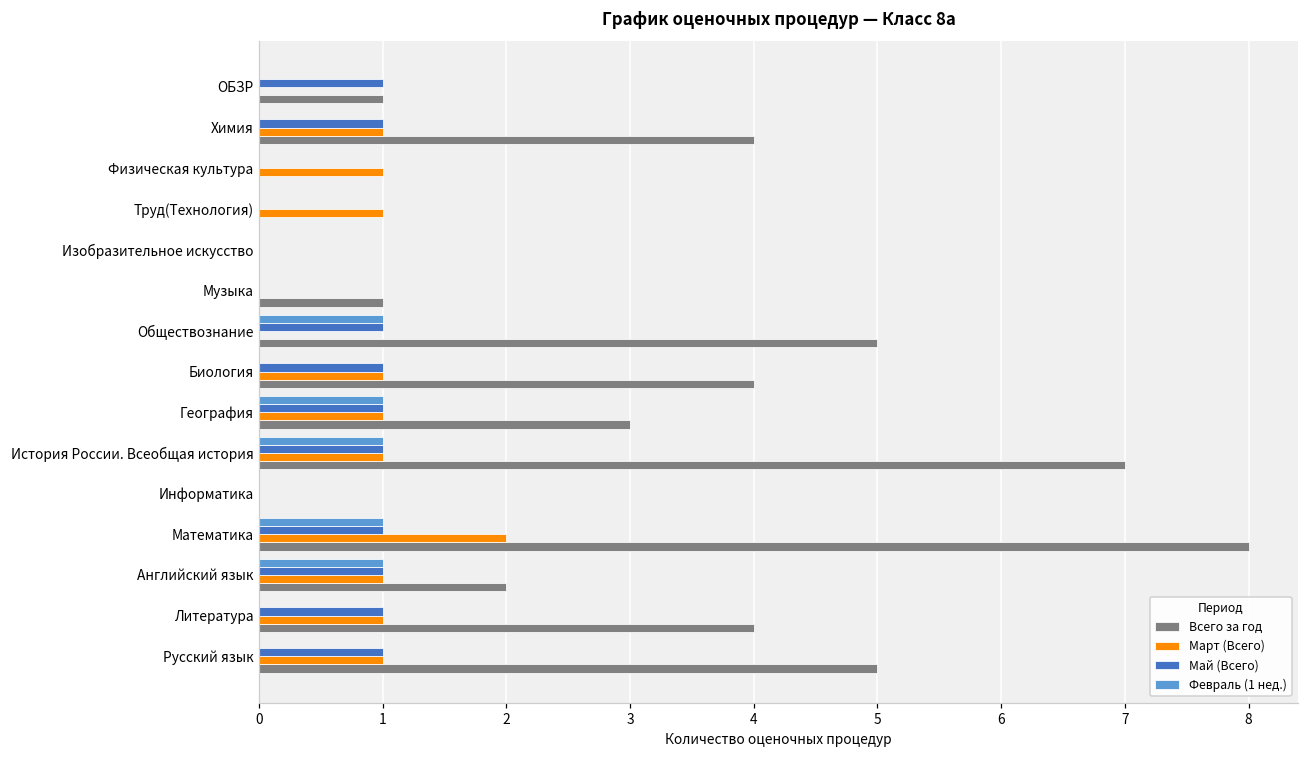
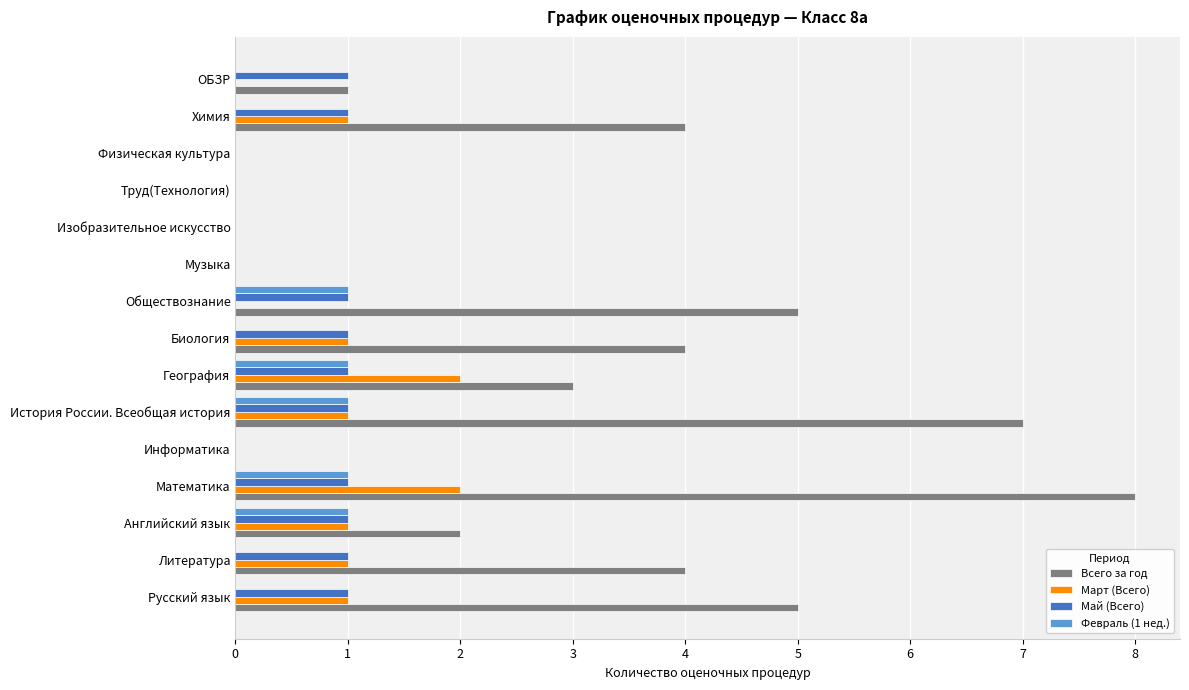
Март (Всего), Физическая культура: 1 -> 0
Март (Всего), Труд(Технология): 1 -> 0
Всего за год, Музыка: 1 -> 0
Март (Всего), География: 1 -> 2
